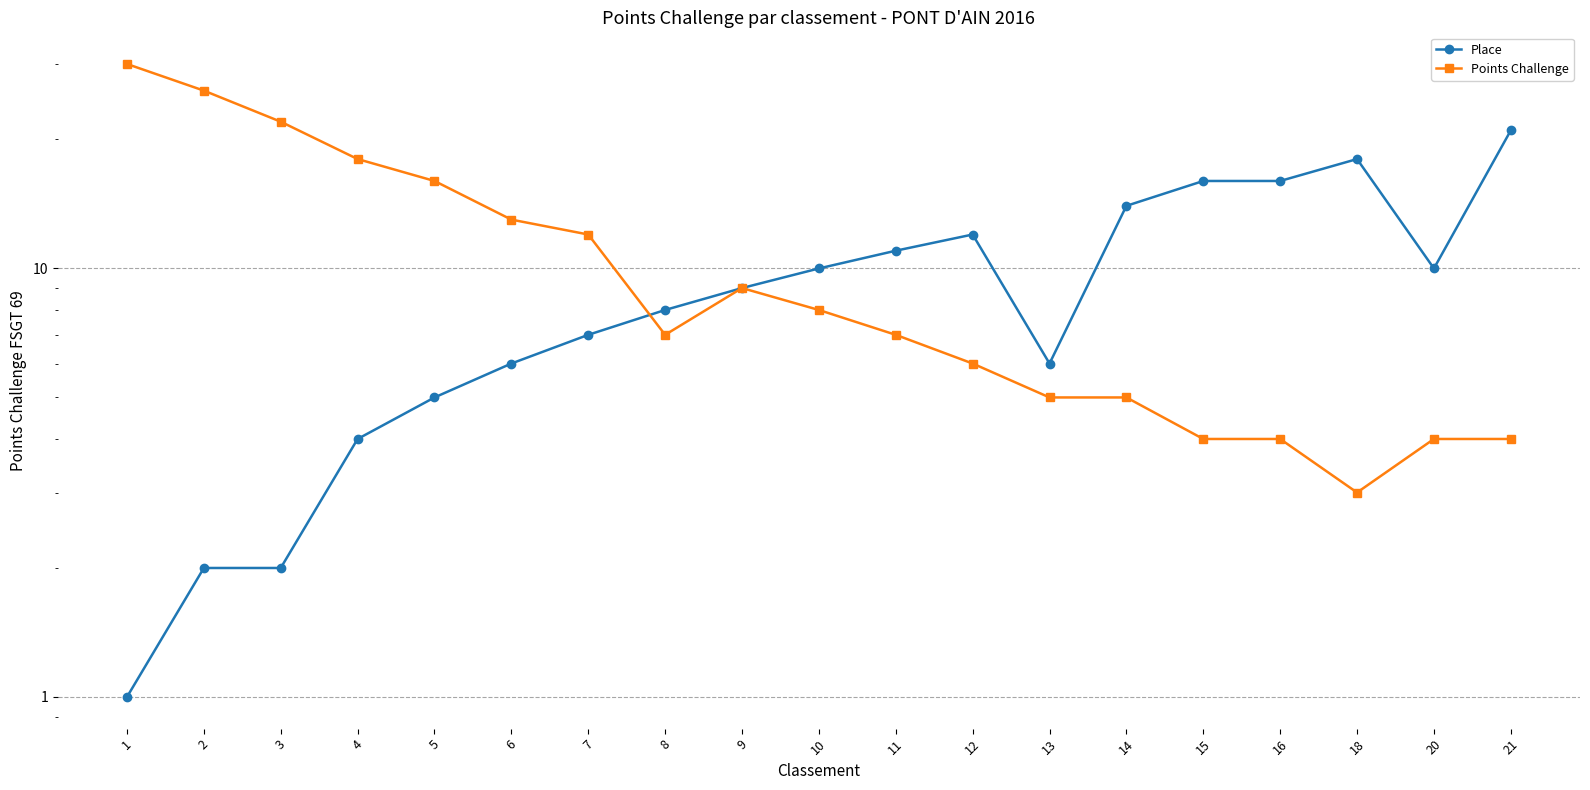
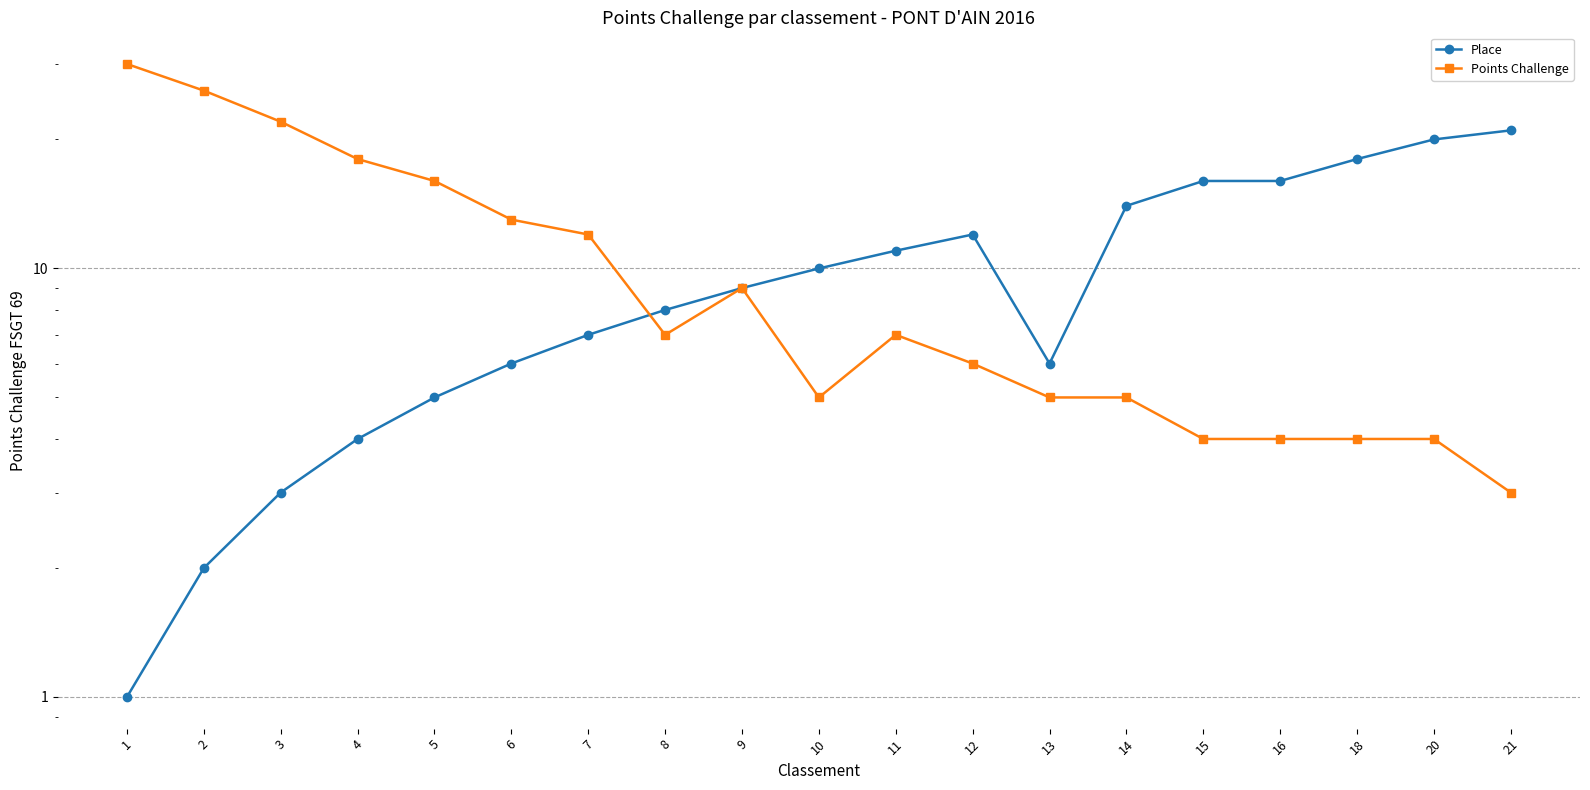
Place, 3: 2 -> 3
Points Challenge, 10: 8 -> 5
Points Challenge, 18: 3 -> 4
Place, 20: 10 -> 20
Points Challenge, 21: 4 -> 3
